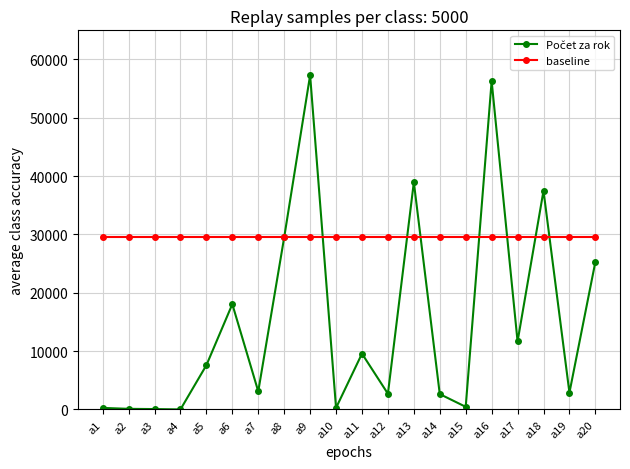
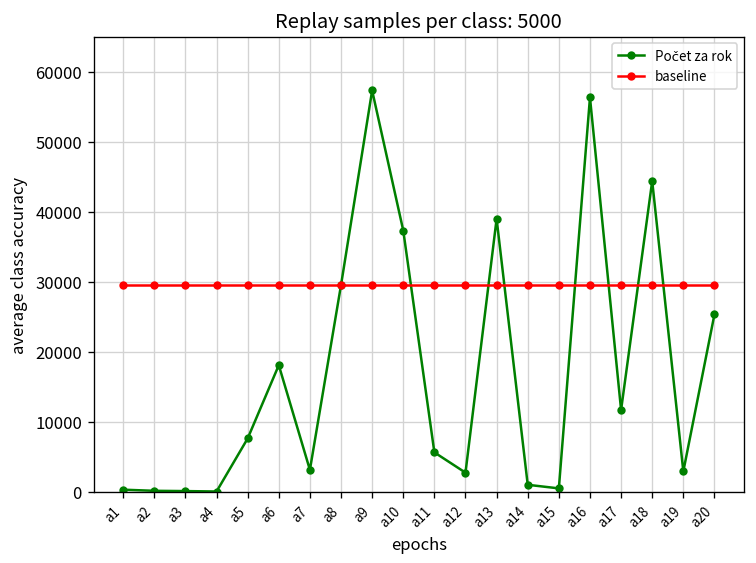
Počet za rok, a10: 0 -> 37000
Počet za rok, a11: 10000 -> 6000
Počet za rok, a14: 3000 -> 1000
Počet za rok, a18: 38000 -> 44000
